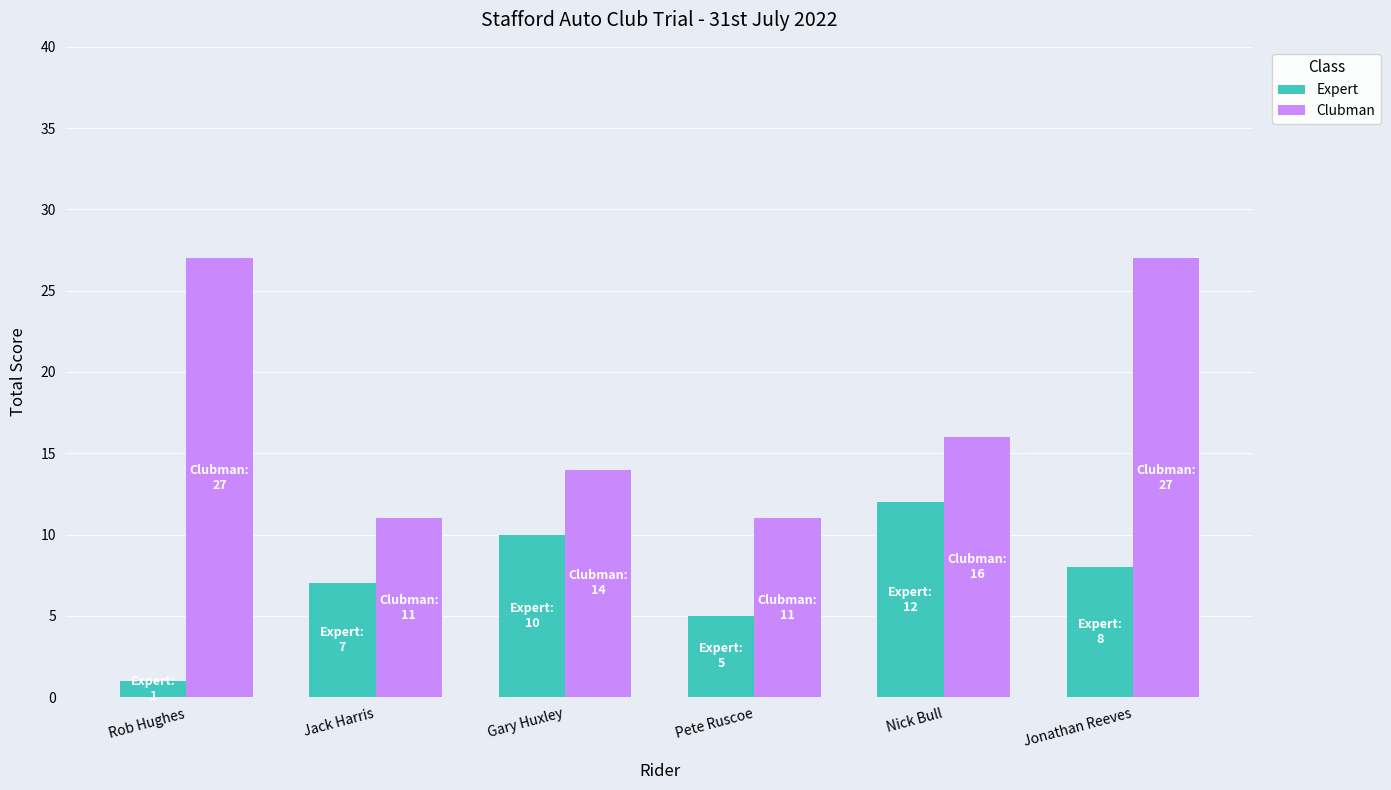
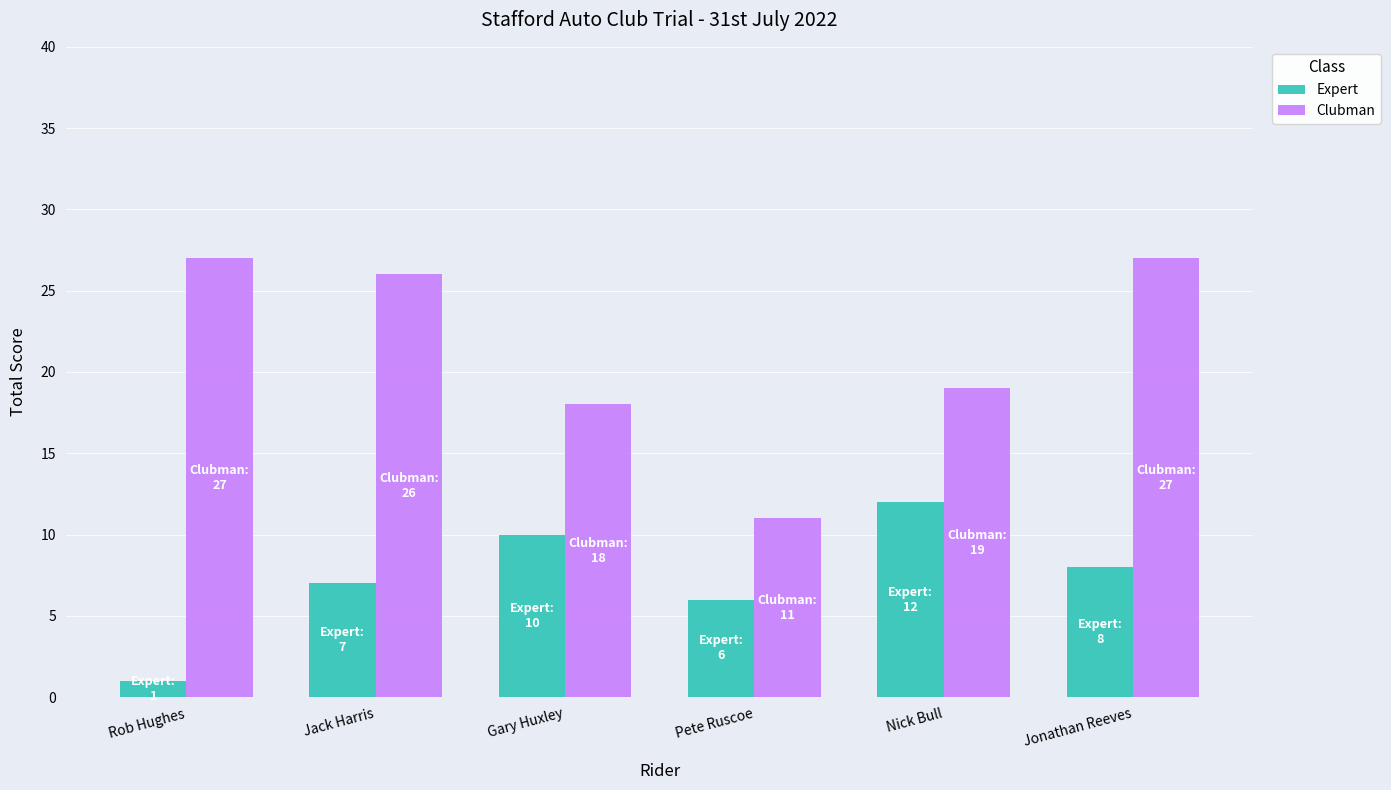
Clubman, Jack Harris: 11 -> 26
Clubman, Gary Huxley: 14 -> 18
Expert, Pete Ruscoe: 5 -> 6
Clubman, Nick Bull: 16 -> 19
